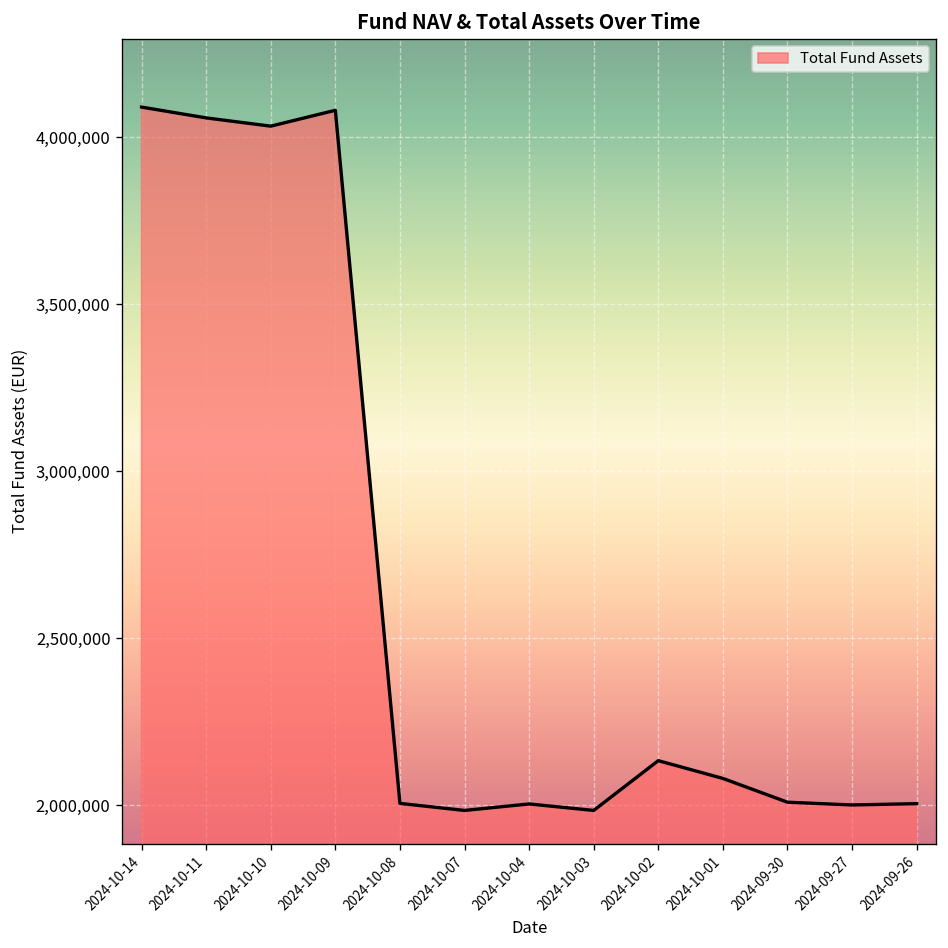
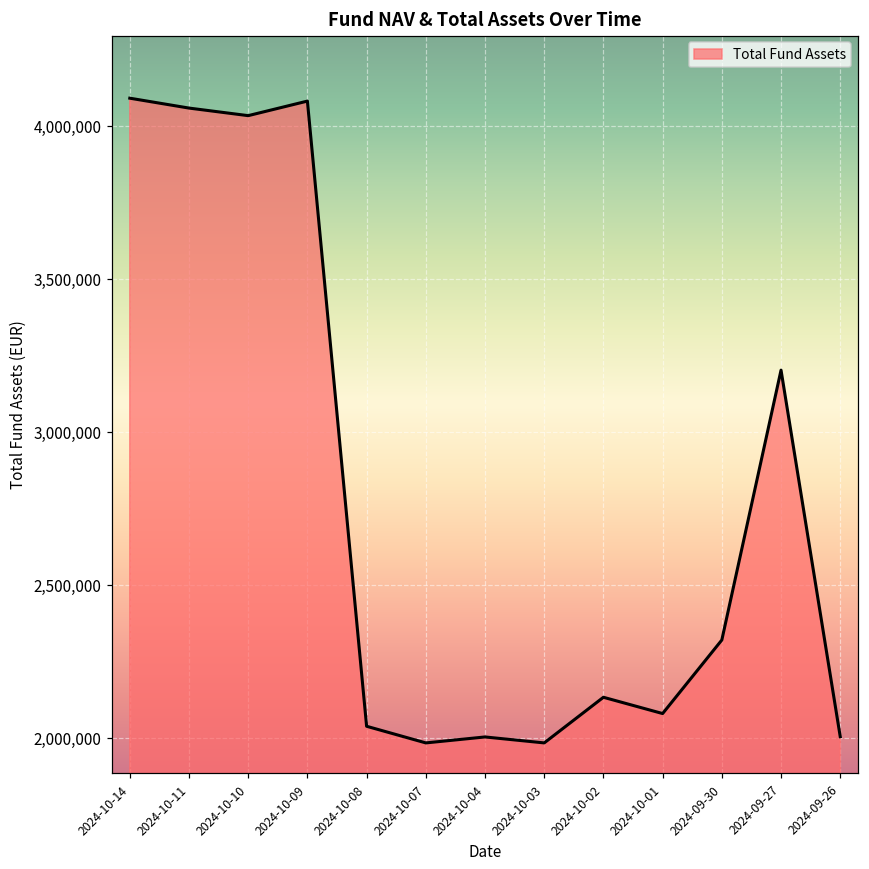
2024-10-08: 2,010,000 -> 2,040,000
2024-09-30: 2,010,000 -> 2,320,000
2024-09-27: 2,000,000 -> 3,200,000
